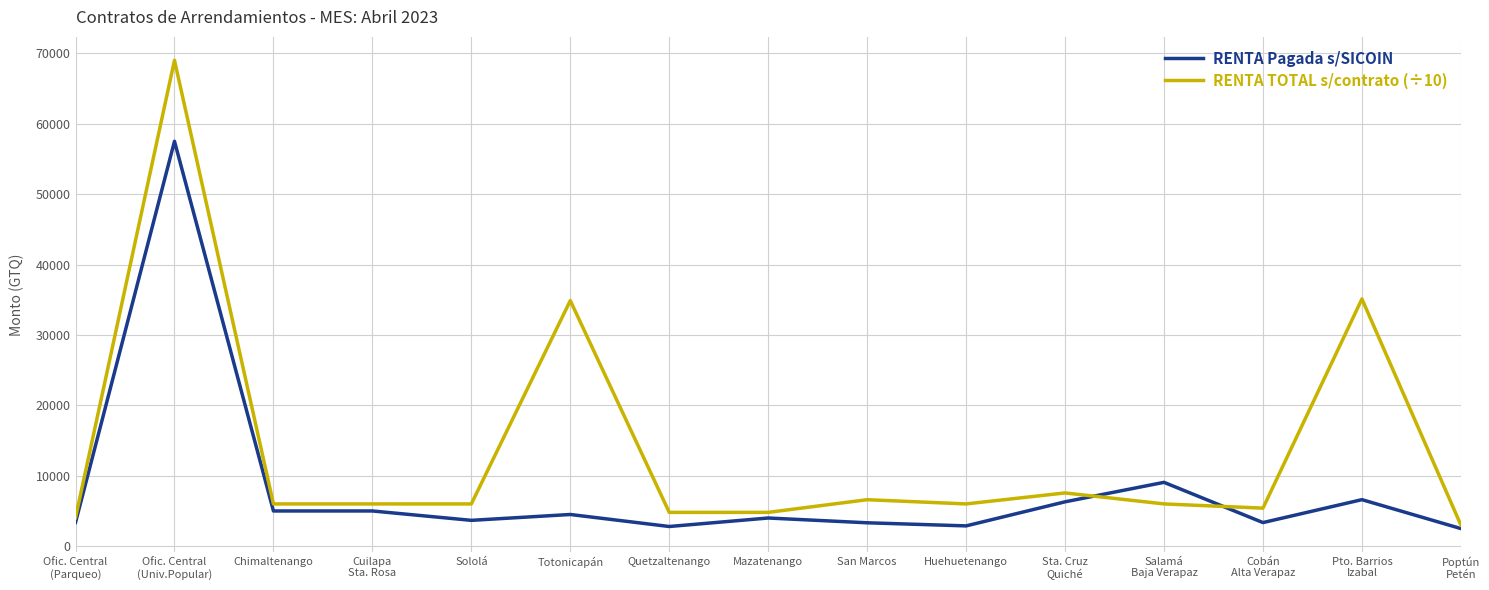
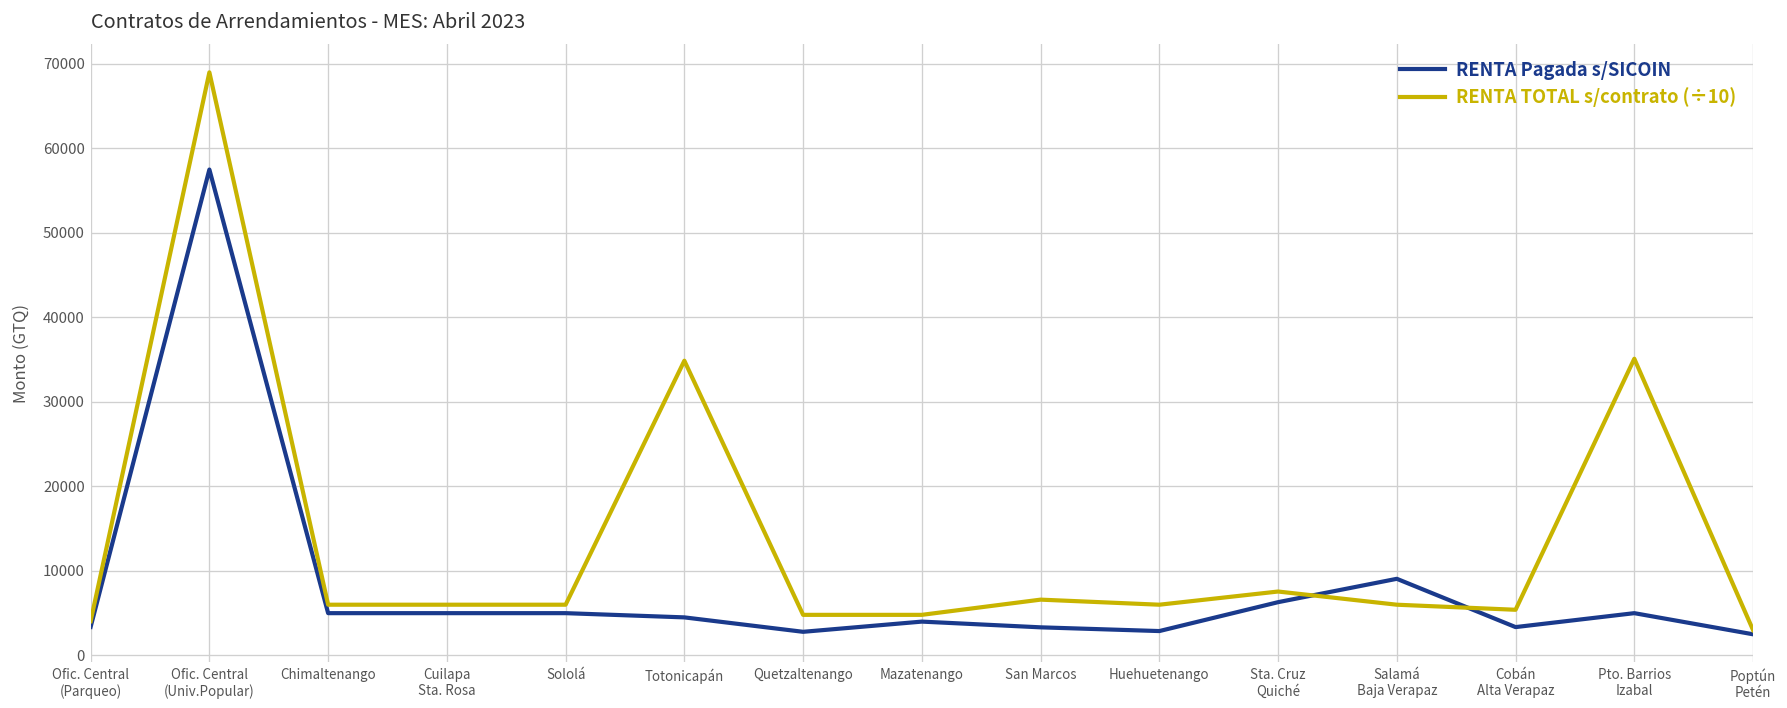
RENTA Pagada s/SICOIN, Sololá: 4000 -> 5000
RENTA Pagada s/SICOIN, Pto. Barrios Izabal: 7000 -> 5000
